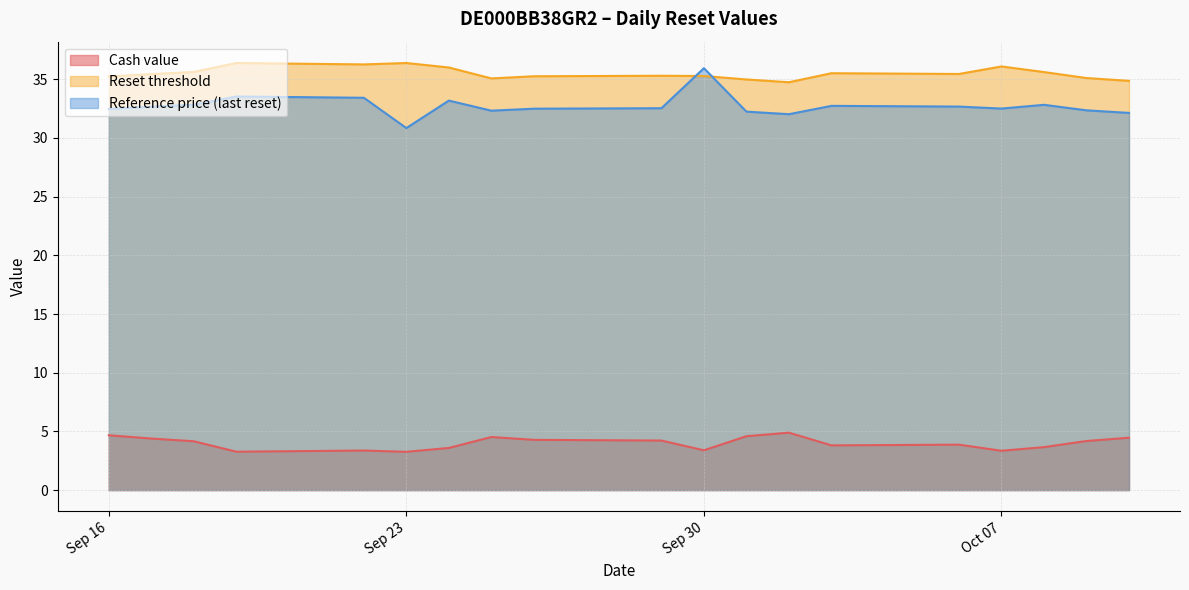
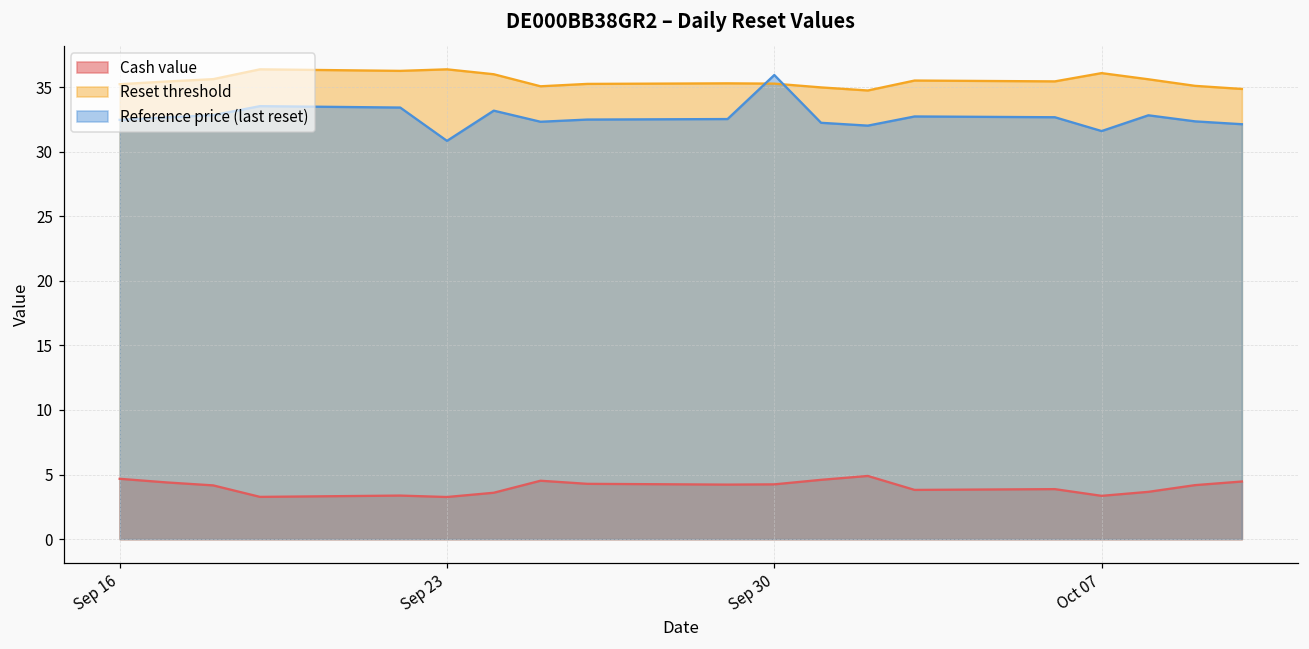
Cash value, Sep 30: 3.4 -> 4.2
Reference price (last reset), Oct 07: 32.5 -> 31.6
